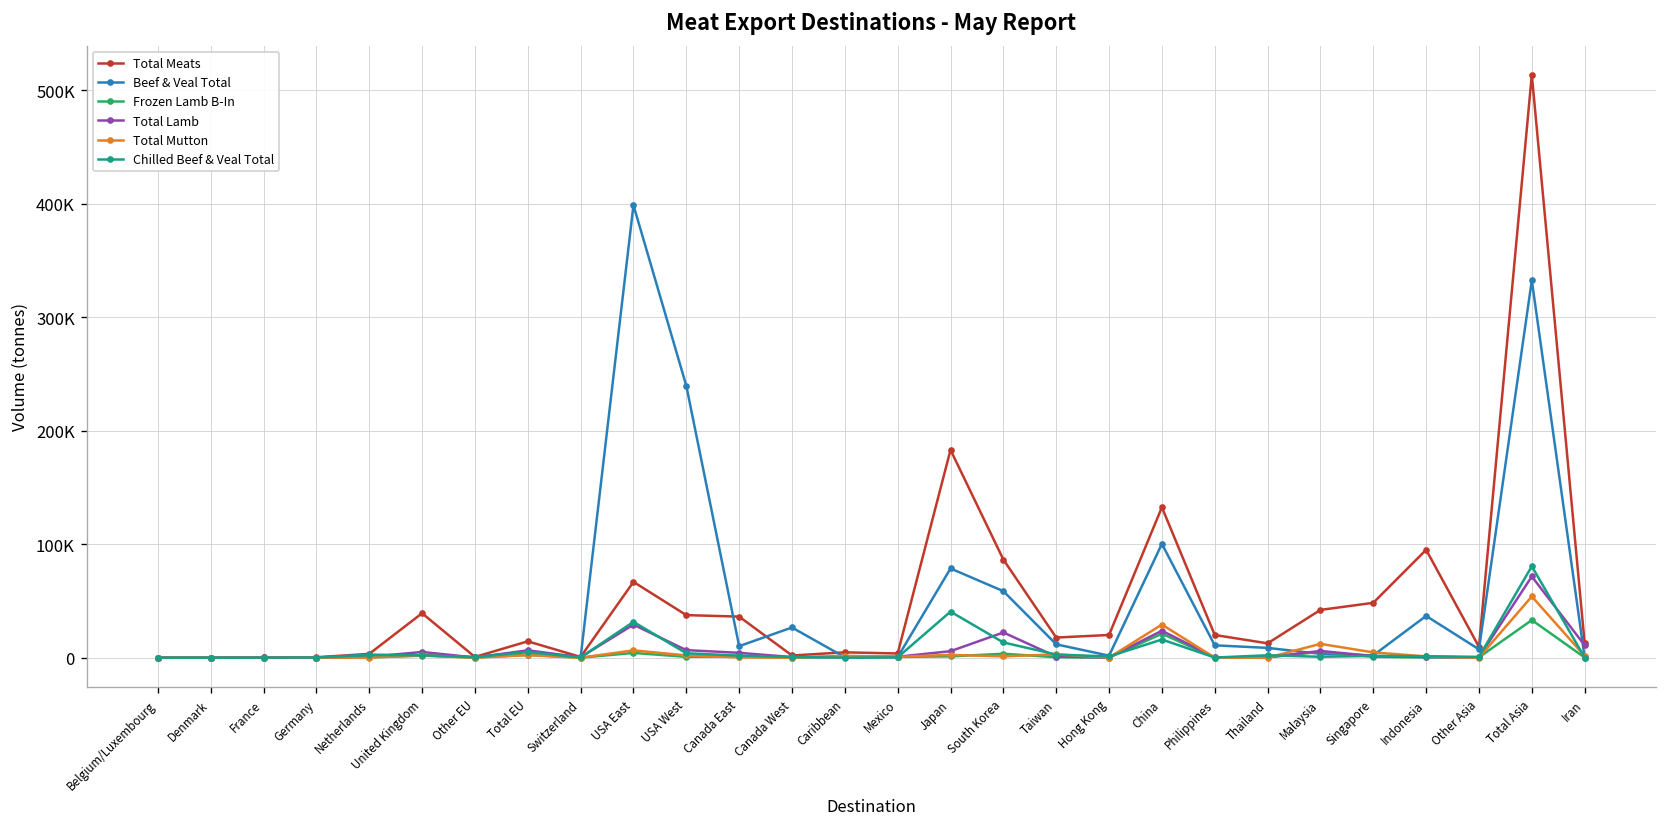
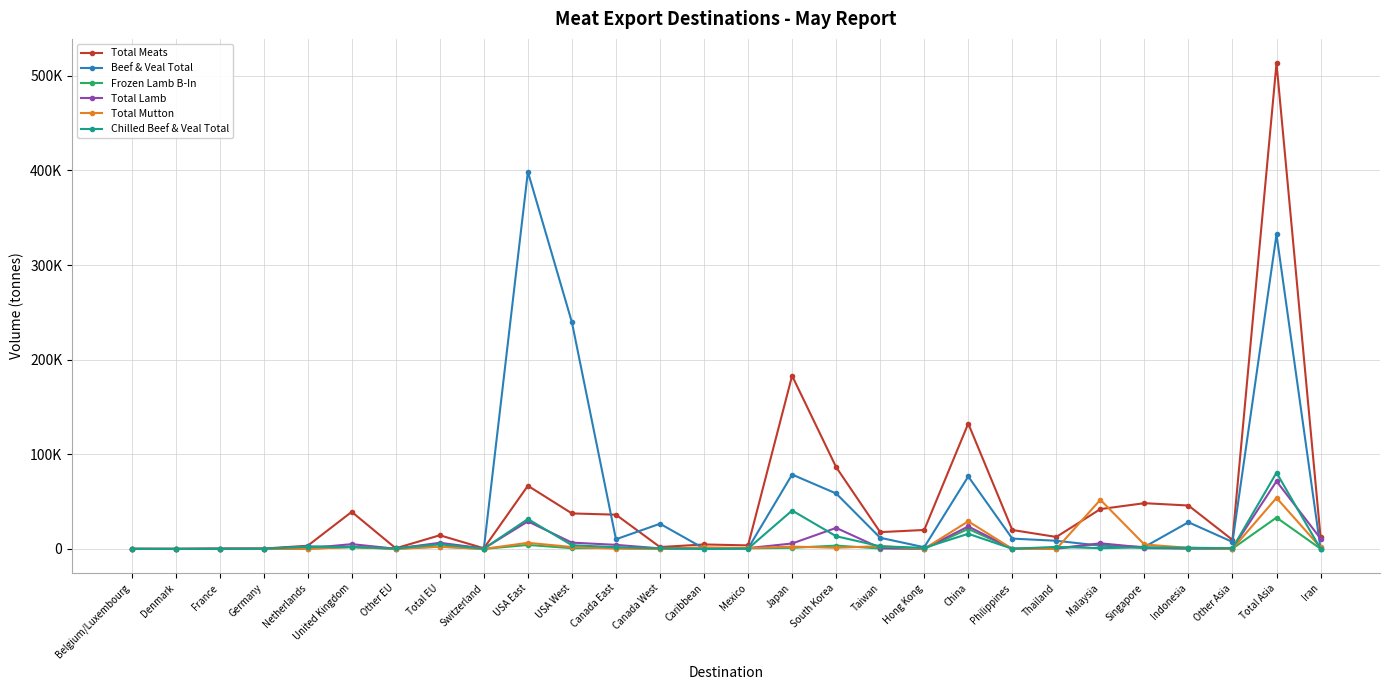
Beef & Veal Total, China: 100000 -> 80000
Total Mutton, Malaysia: 10000 -> 50000
Total Meats, Indonesia: 100000 -> 50000
Beef & Veal Total, Indonesia: 40000 -> 30000
